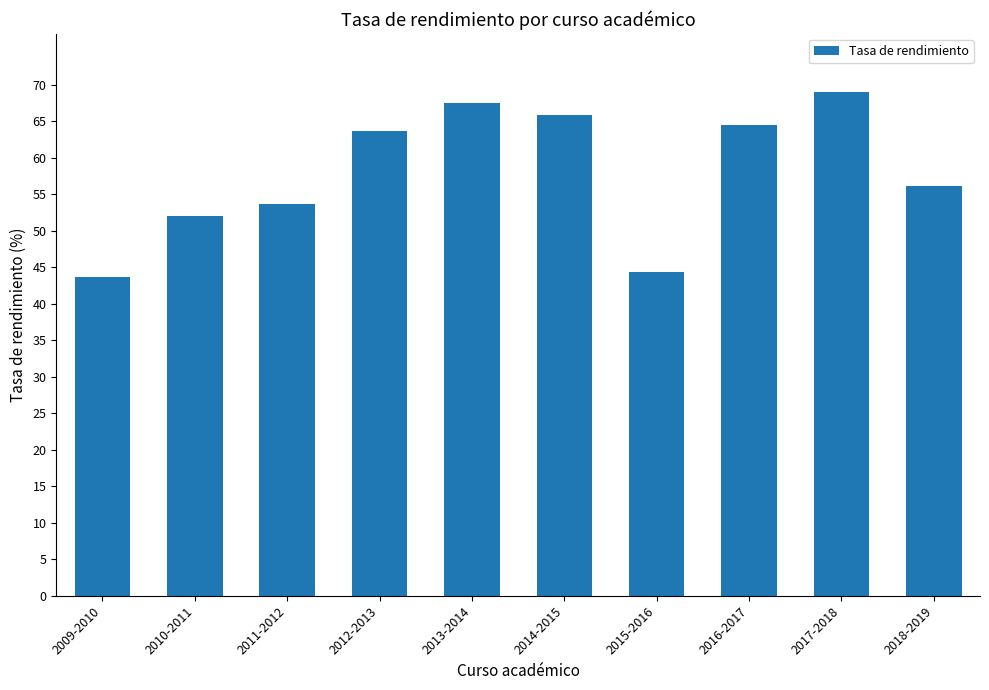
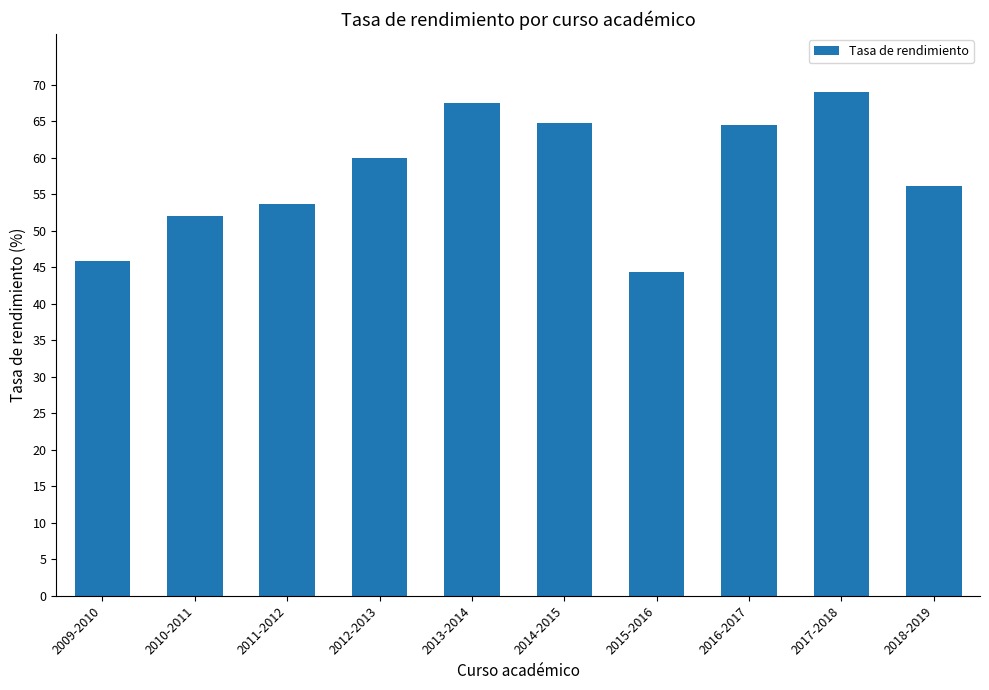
2009-2010: 44 -> 46
2012-2013: 64 -> 60
2014-2015: 66 -> 65
